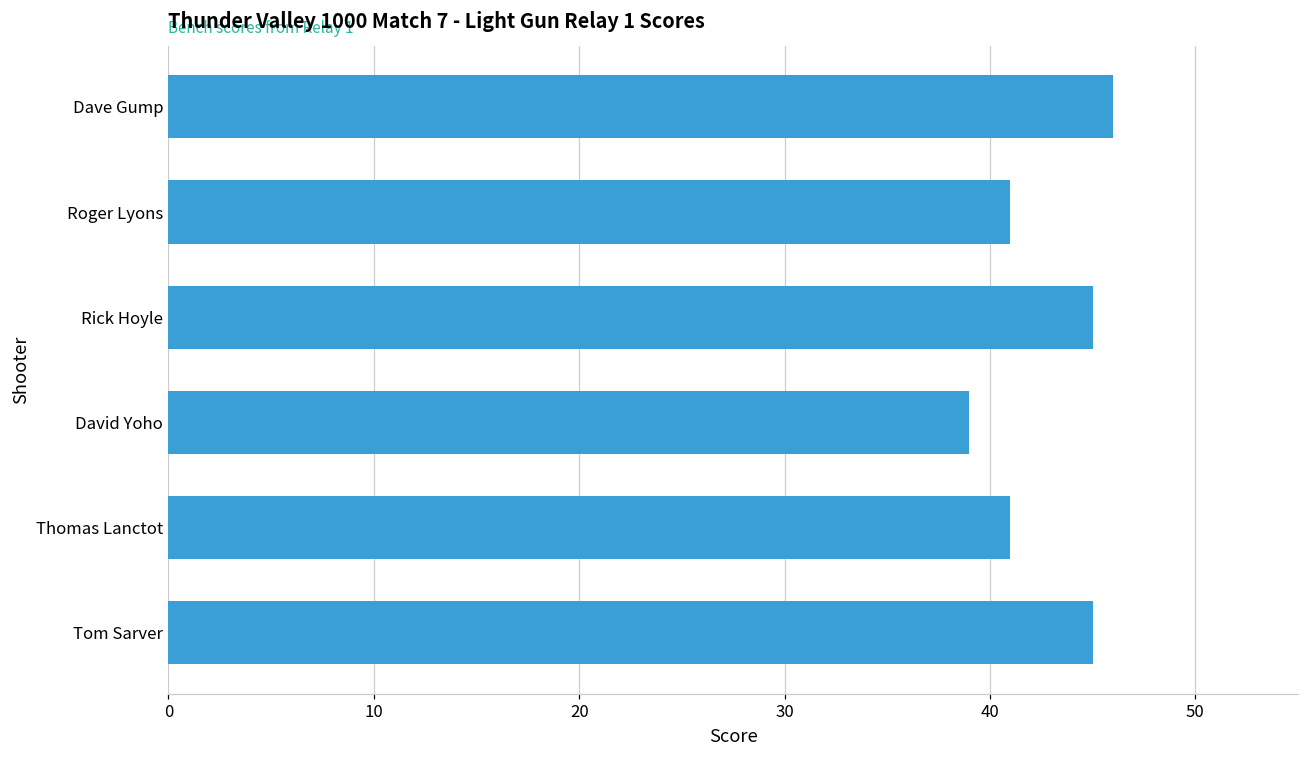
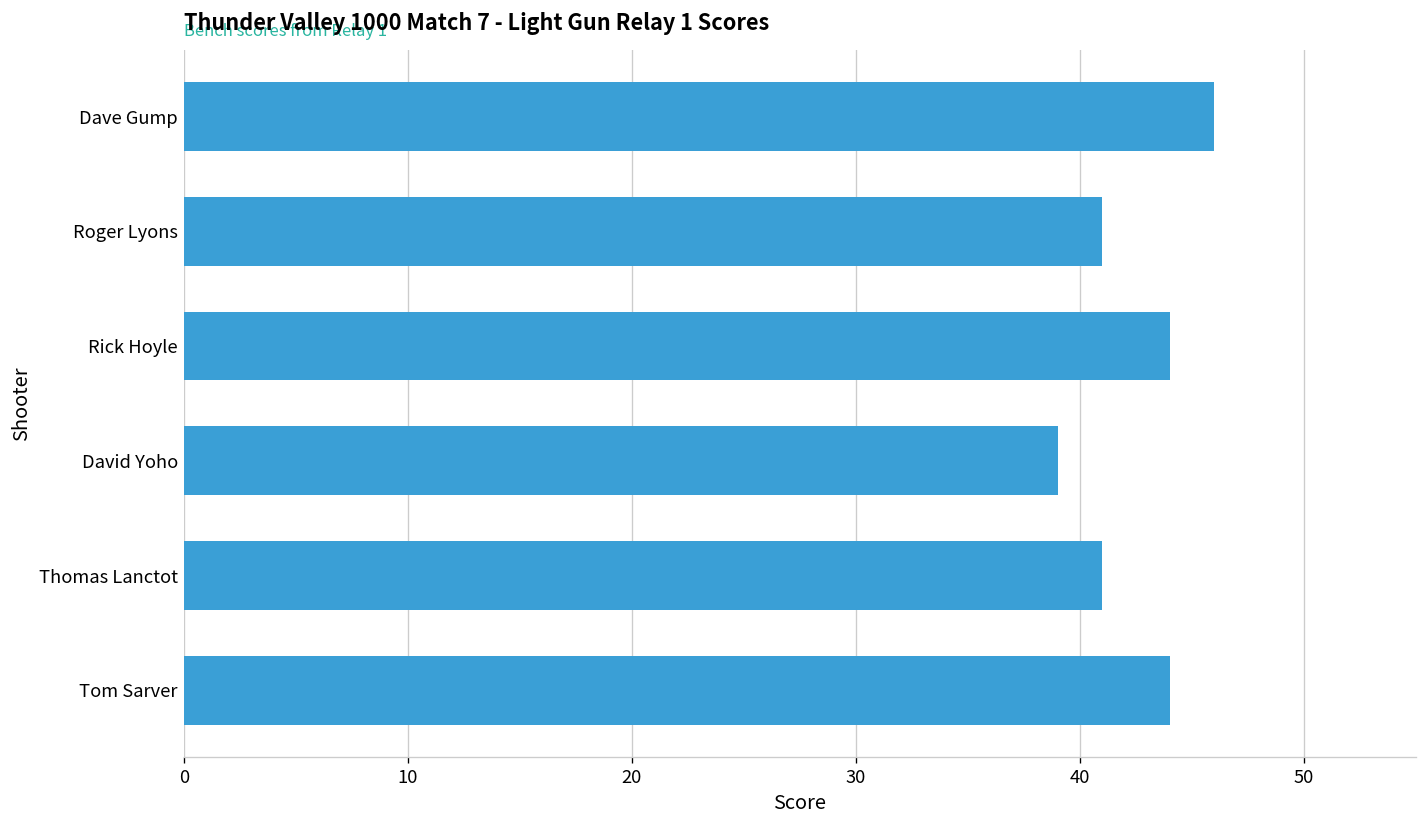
Rick Hoyle: 45 -> 44
Tom Sarver: 45 -> 44
